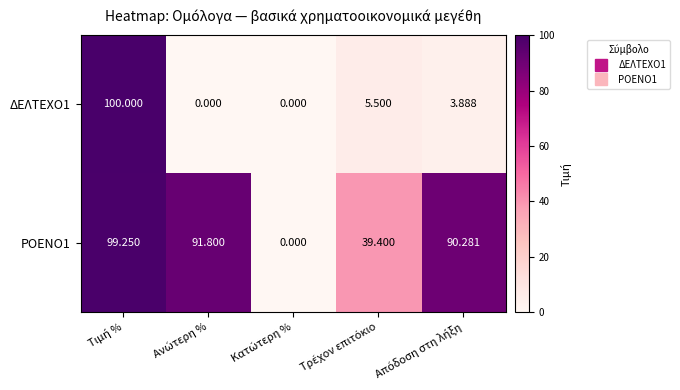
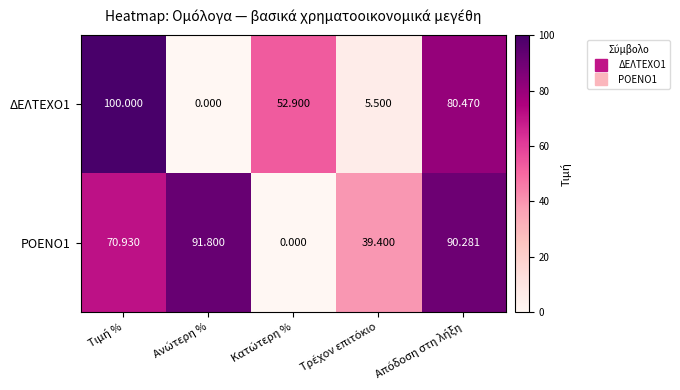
ΔΕΛΤΕΧΟ1, Κατώτερη %: 0.000 -> 52.900
ΔΕΛΤΕΧΟ1, Απόδοση στη λήξη: 3.888 -> 80.470
ΡΟΕΝΟ1, Τιμή %: 99.250 -> 70.930
